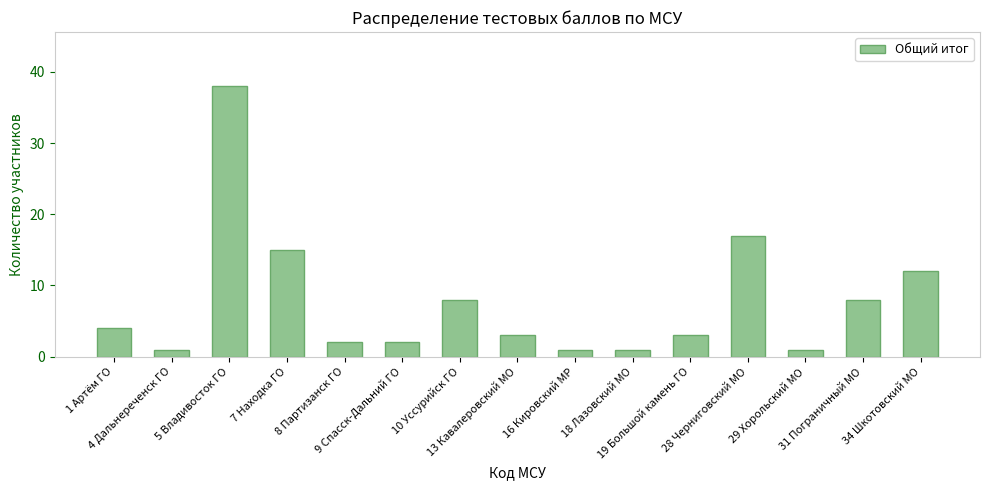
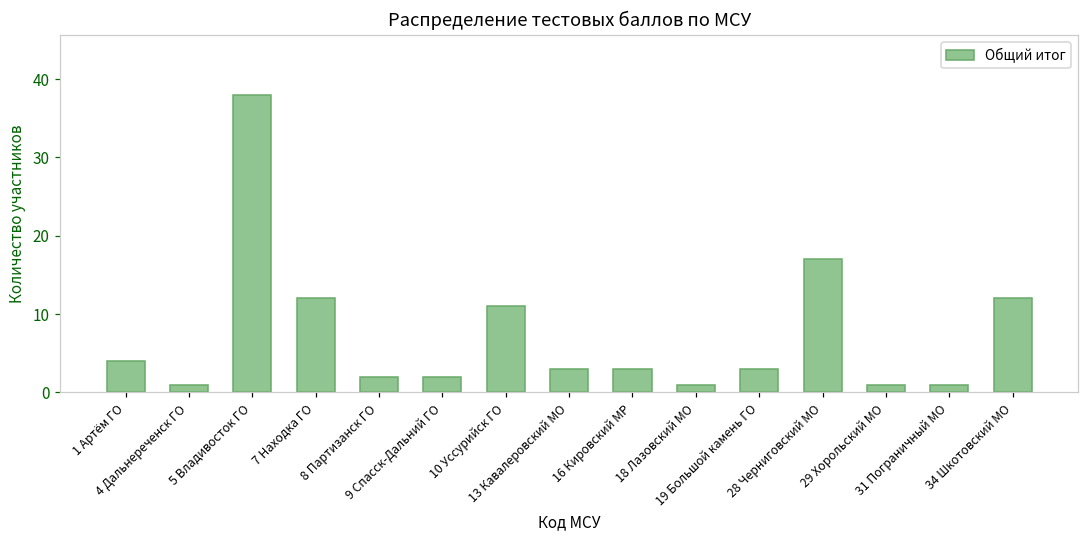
7 Находка ГО: 15 -> 12
10 Уссурийск ГО: 8 -> 11
16 Кировский МР: 1 -> 3
31 Пограничный МО: 8 -> 1
